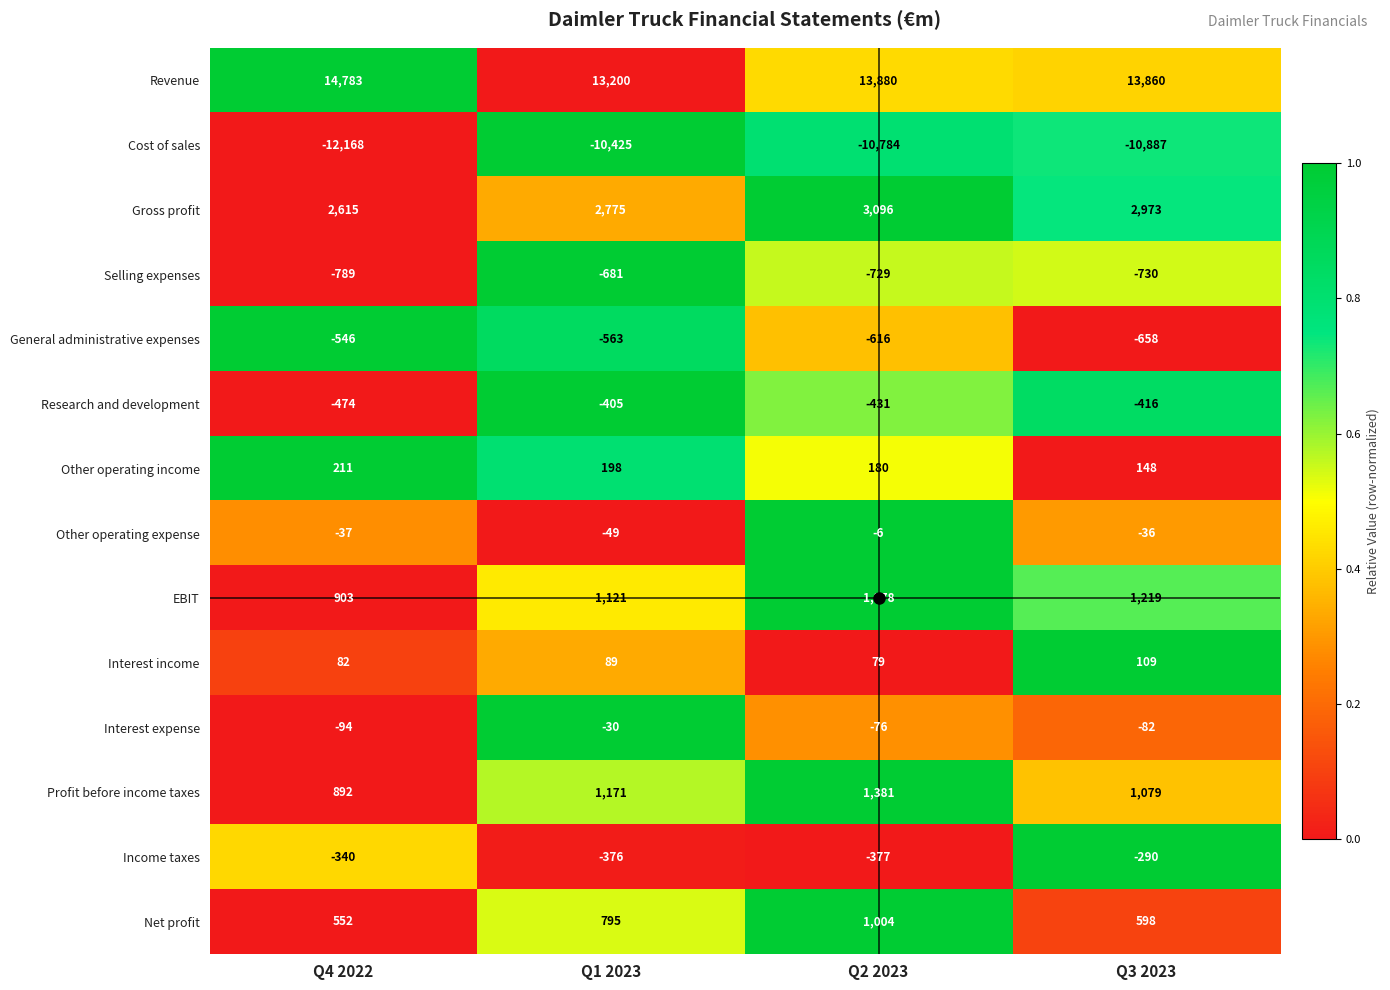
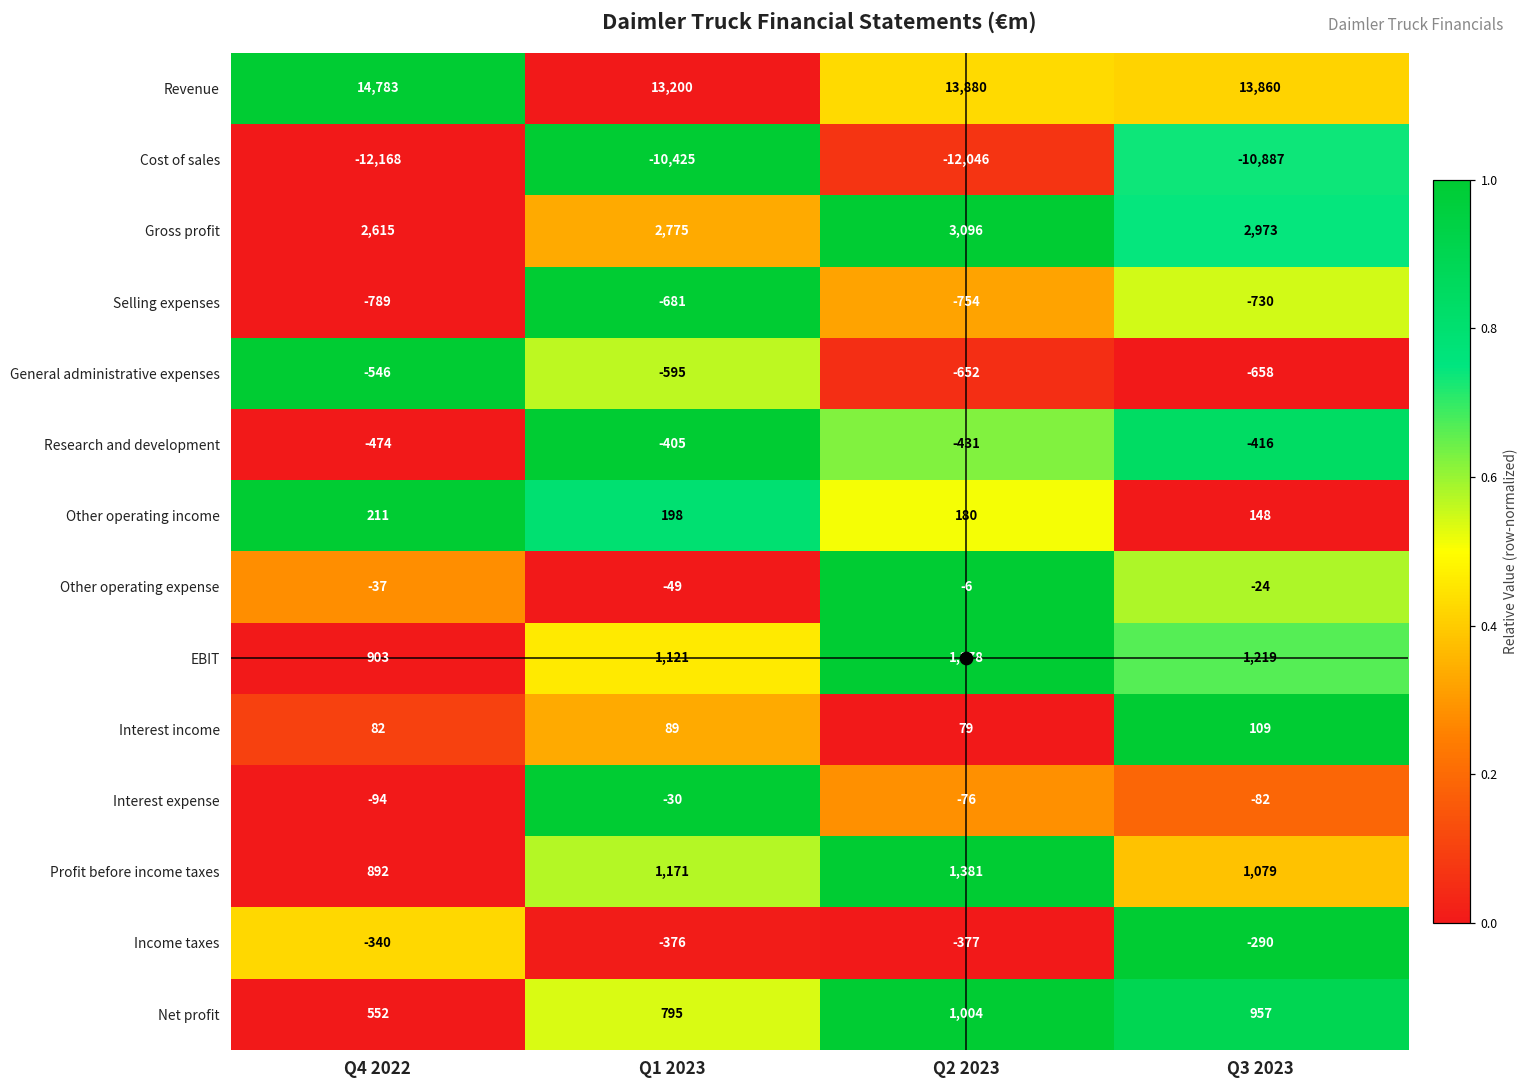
Cost of sales, Q2 2023: -10,784 -> -12,046
Selling expenses, Q2 2023: -729 -> -754
General administrative expenses, Q1 2023: -563 -> -595
General administrative expenses, Q2 2023: -616 -> -652
Other operating expense, Q3 2023: -36 -> -24
Net profit, Q3 2023: 598 -> 957
